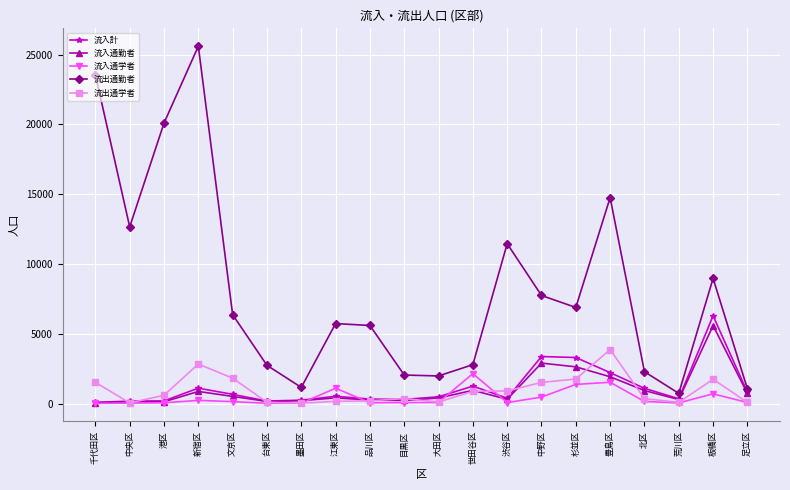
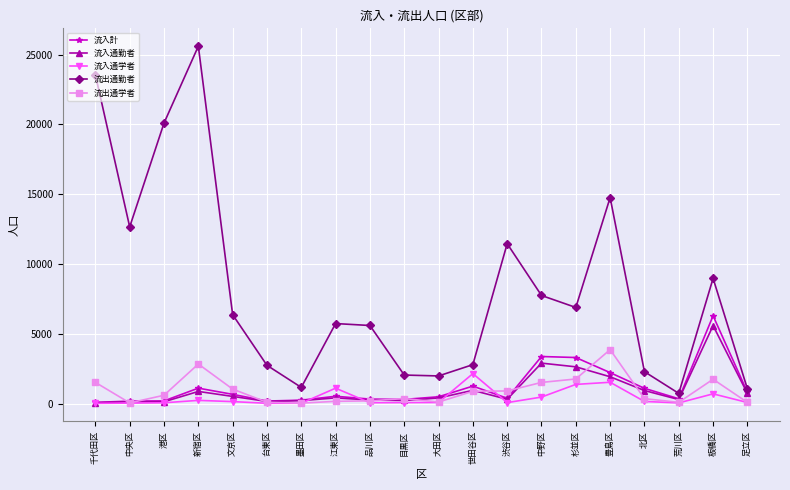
流出通学者, 文京区: 1800 -> 1000
